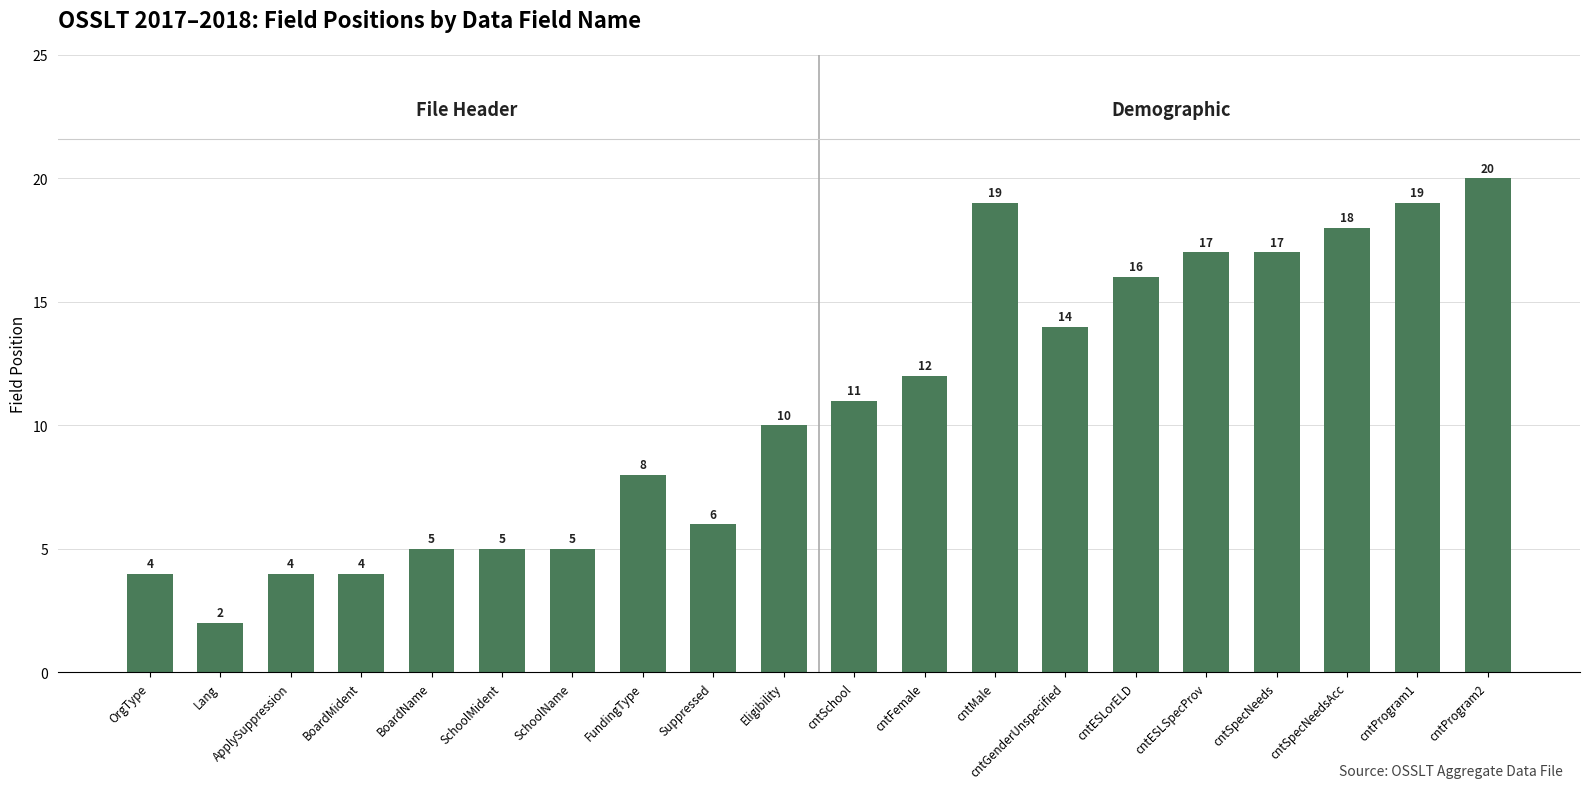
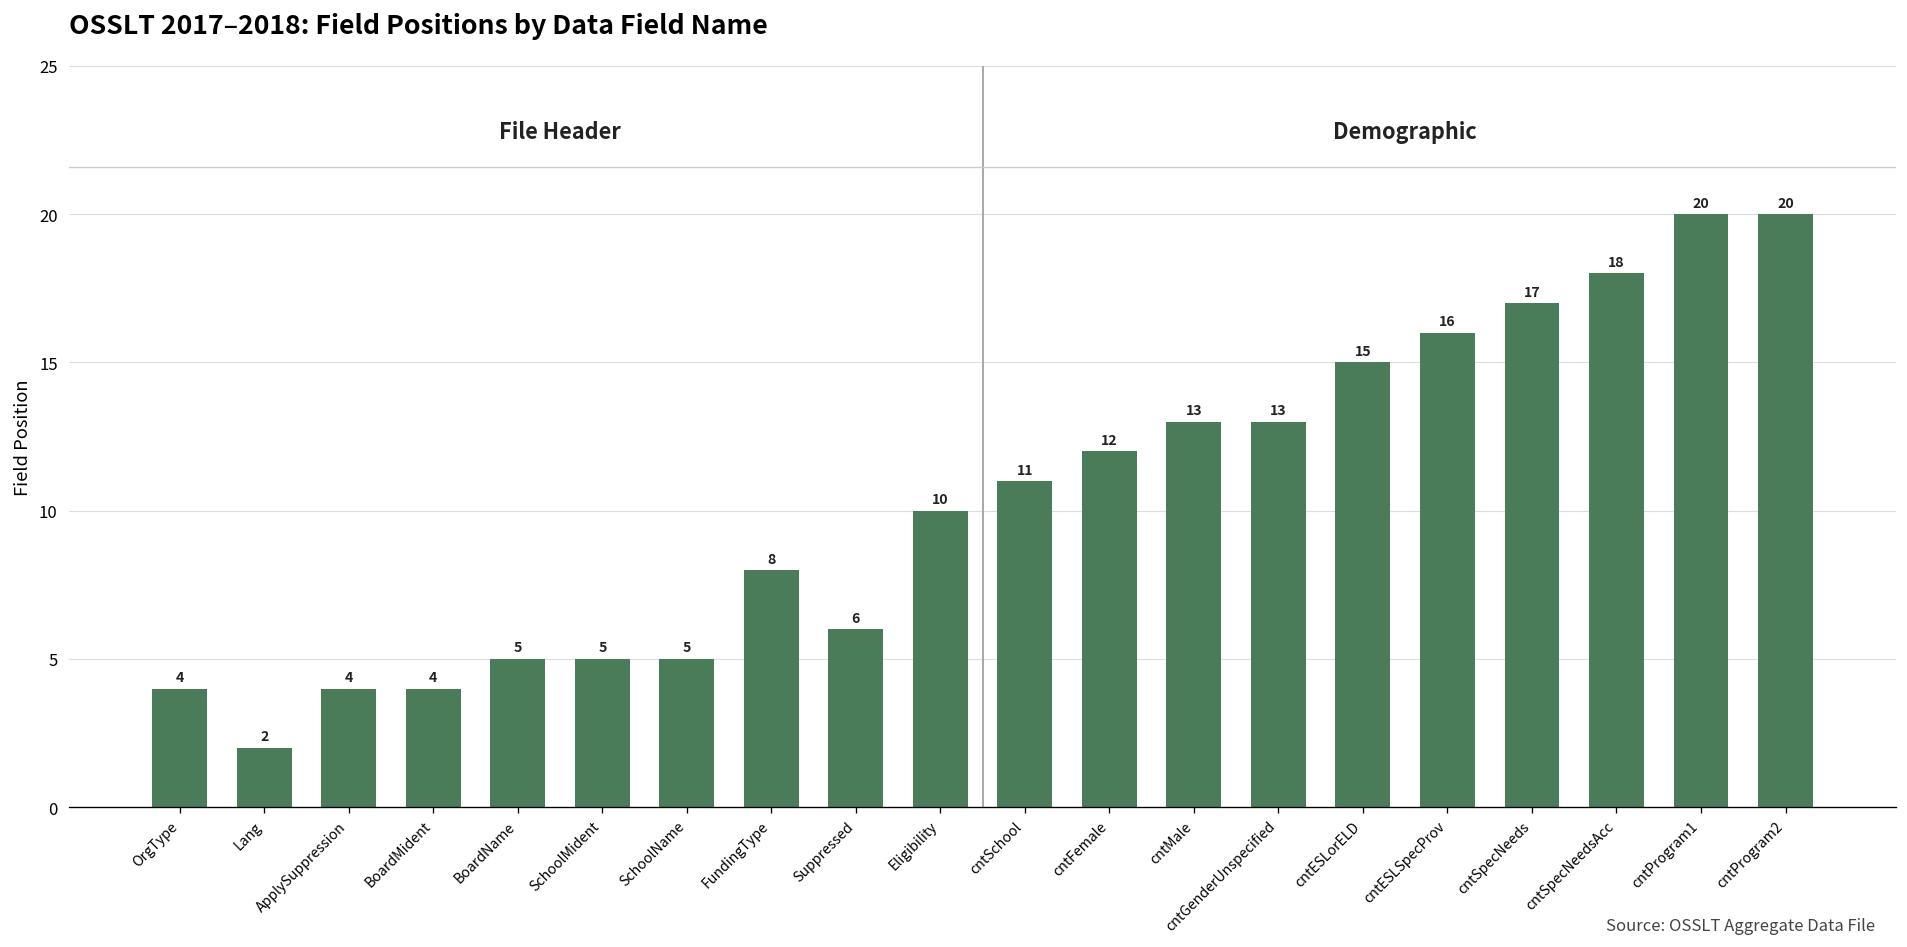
cntMale: 19 -> 13
cntGenderUnspecified: 14 -> 13
cntESLorELD: 16 -> 15
cntESLSpecProv: 17 -> 16
cntProgram1: 19 -> 20
